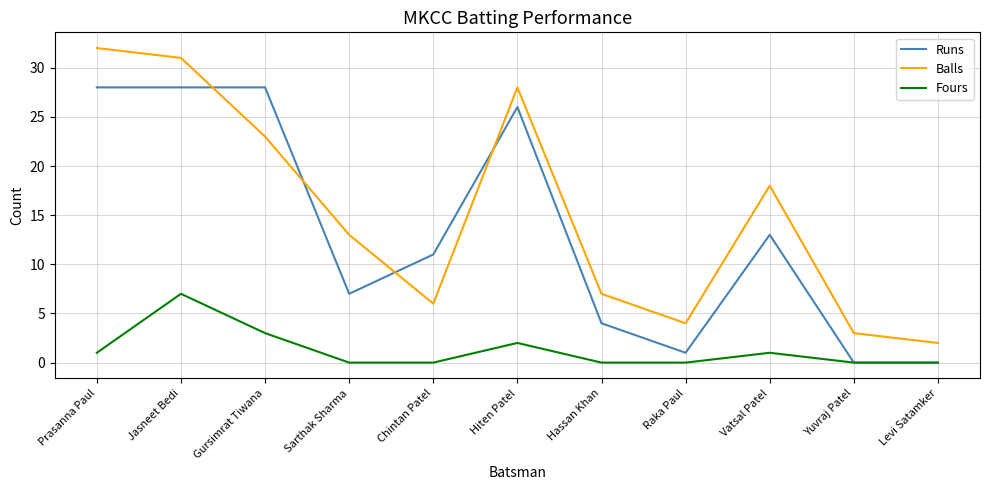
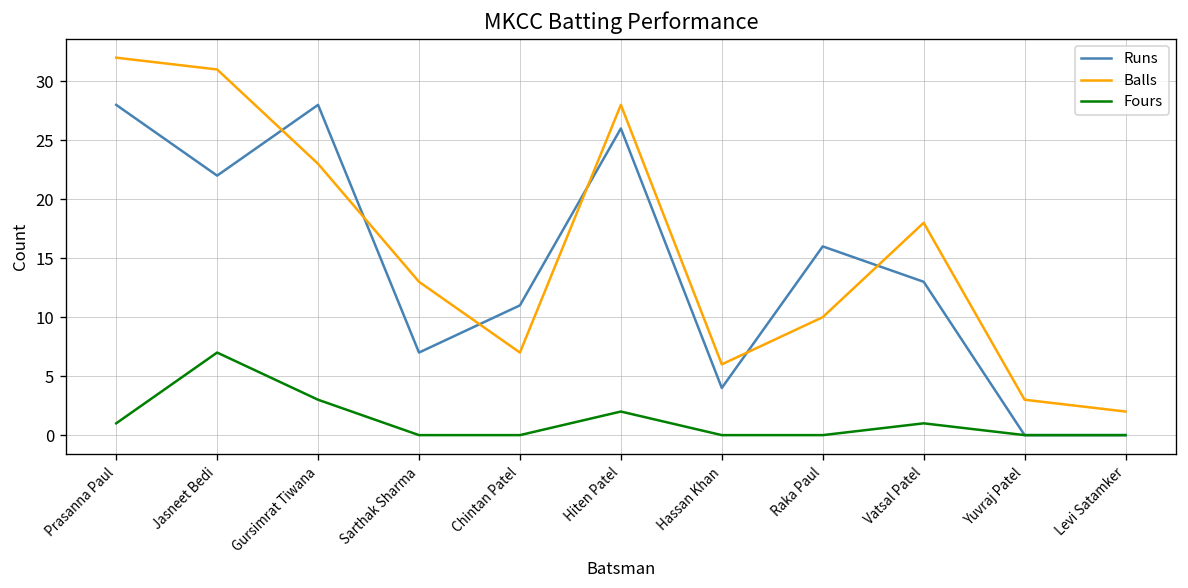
Runs, Jasneet Bedi: 28 -> 22
Balls, Chintan Patel: 6 -> 7
Balls, Hassan Khan: 7 -> 6
Runs, Raka Paul: 1 -> 16
Balls, Raka Paul: 4 -> 10
